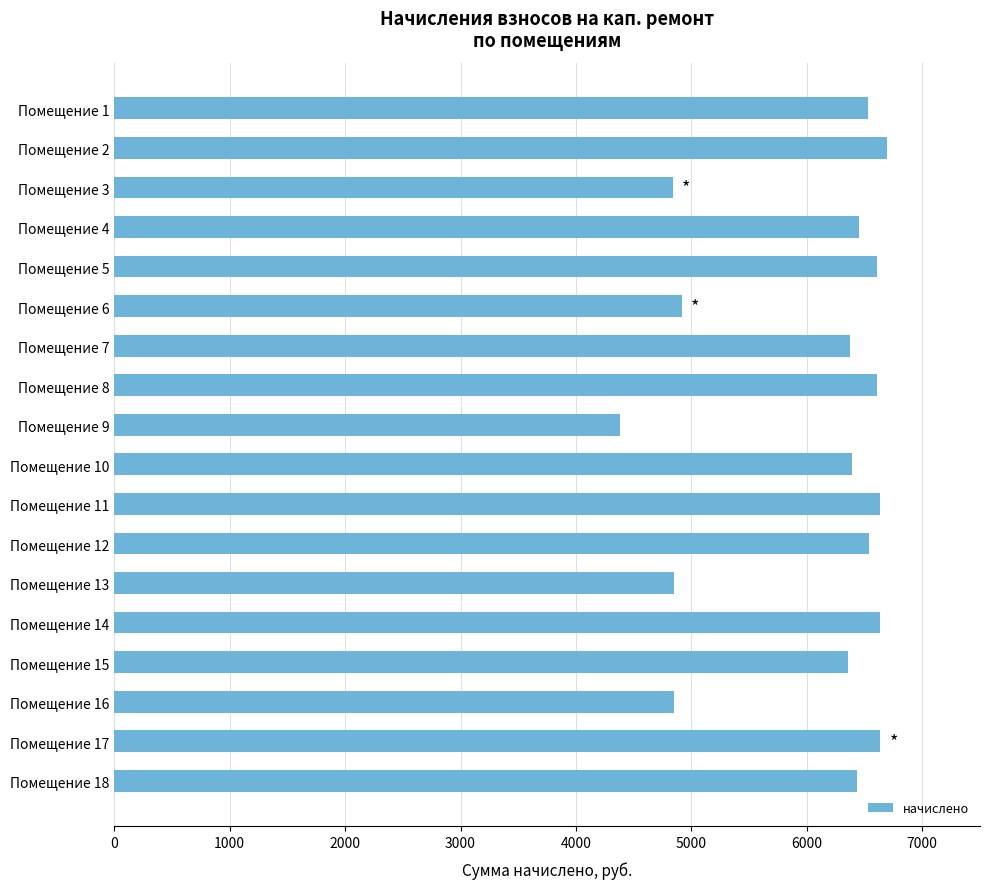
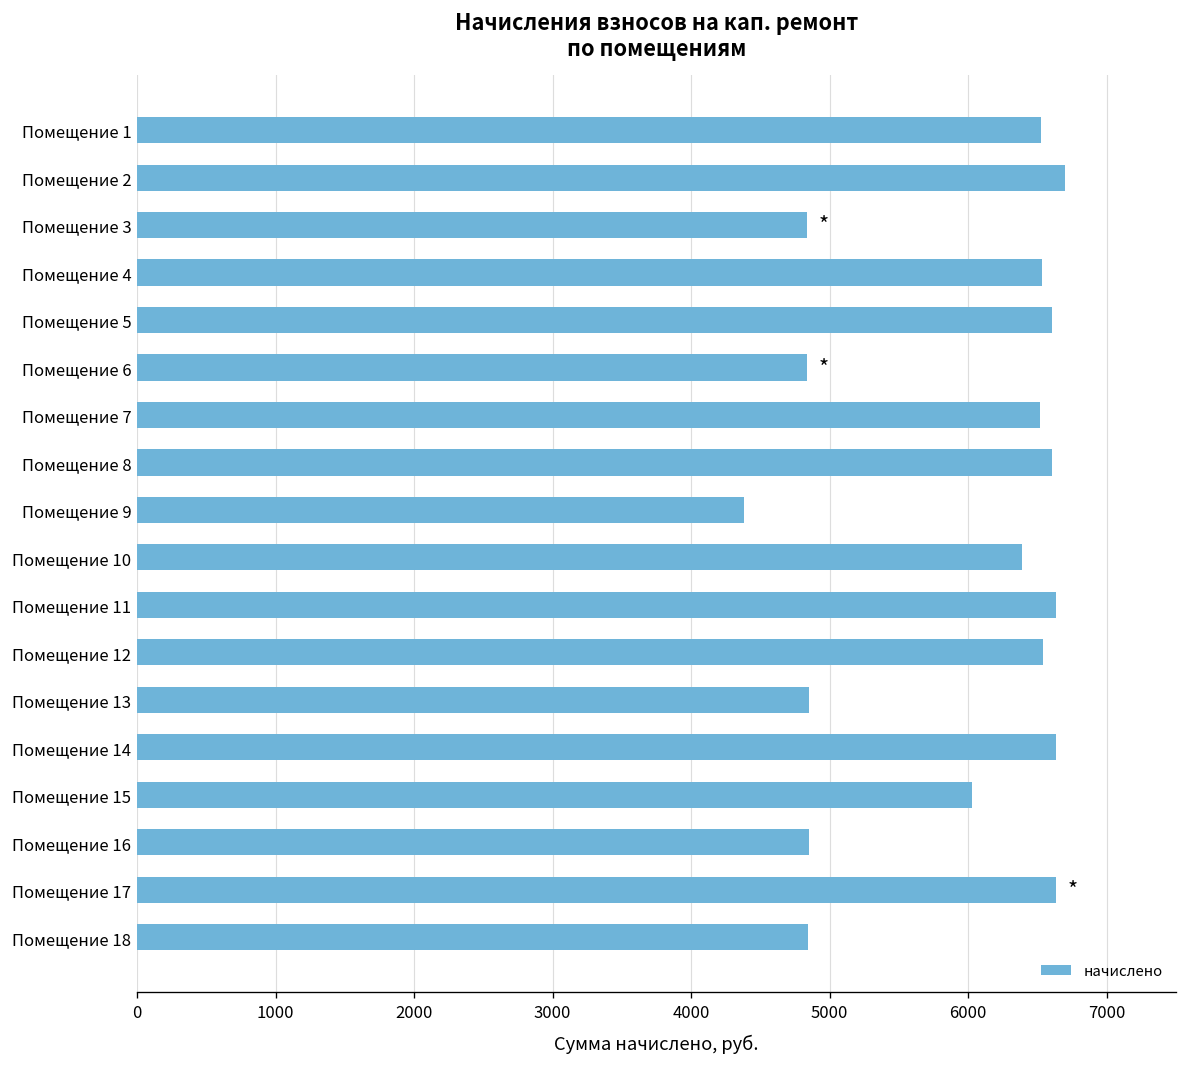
Помещение 4: 6450 -> 6530
Помещение 6: 4920 -> 4840
Помещение 7: 6370 -> 6520
Помещение 15: 6360 -> 6030
Помещение 18: 6440 -> 4840
